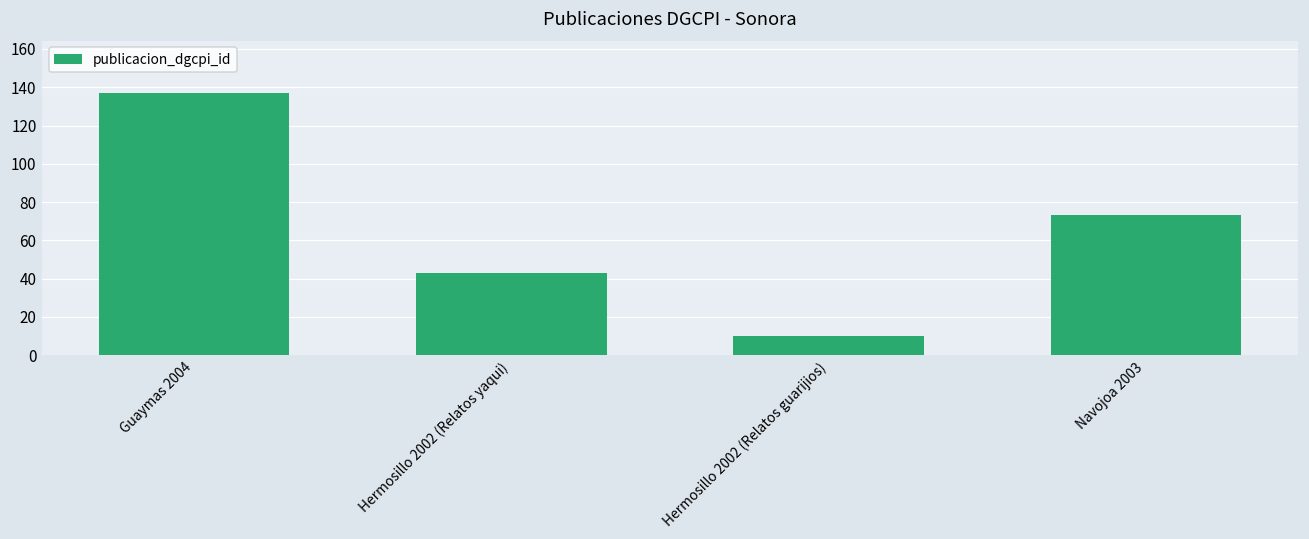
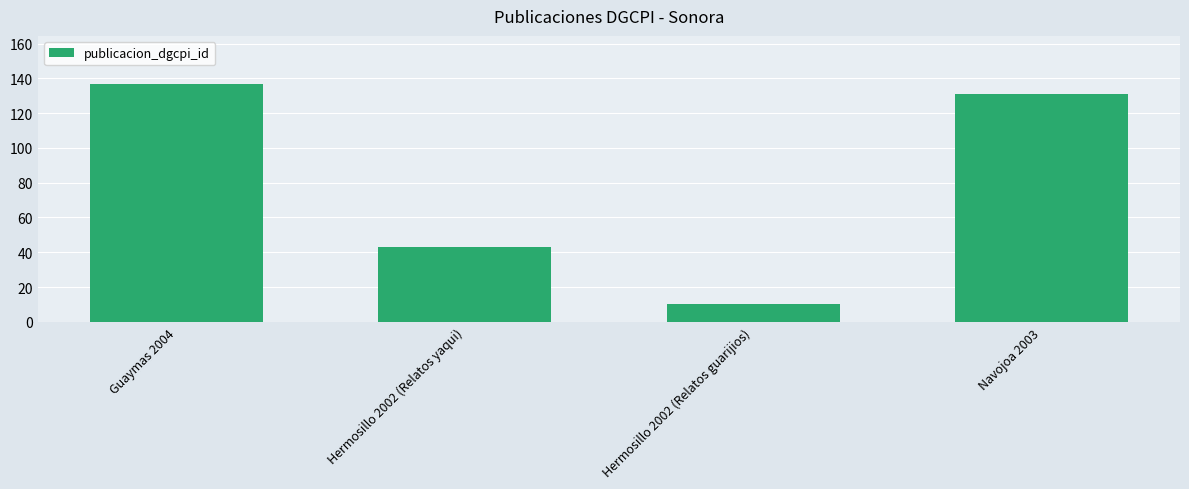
Navojoa 2003: 73 -> 131
